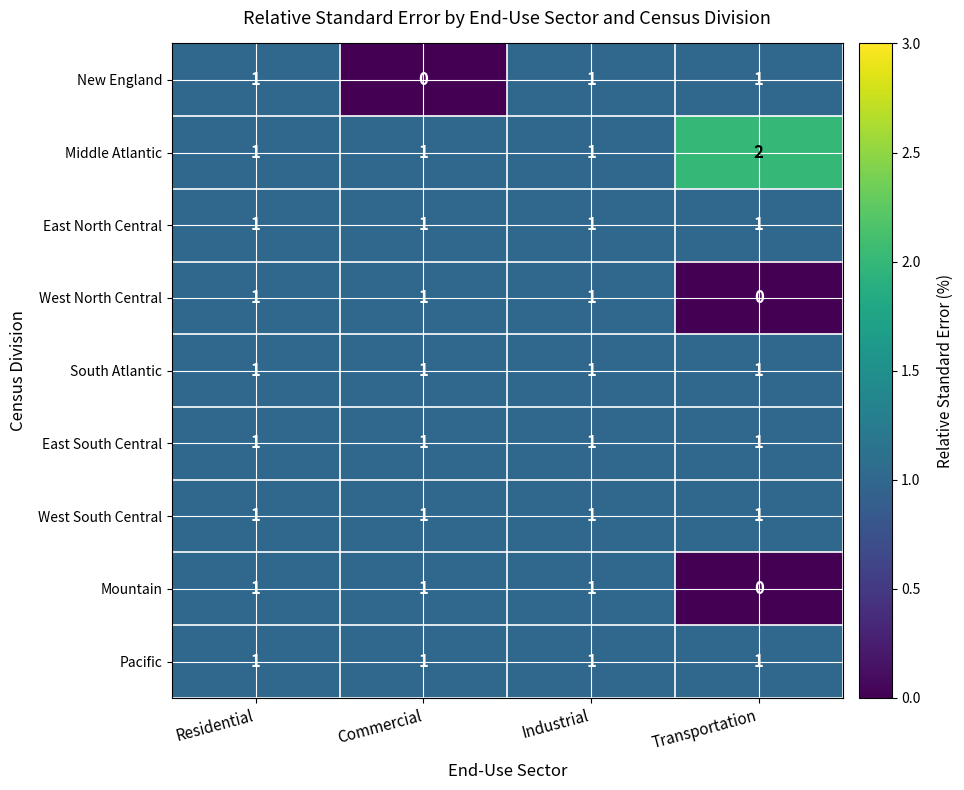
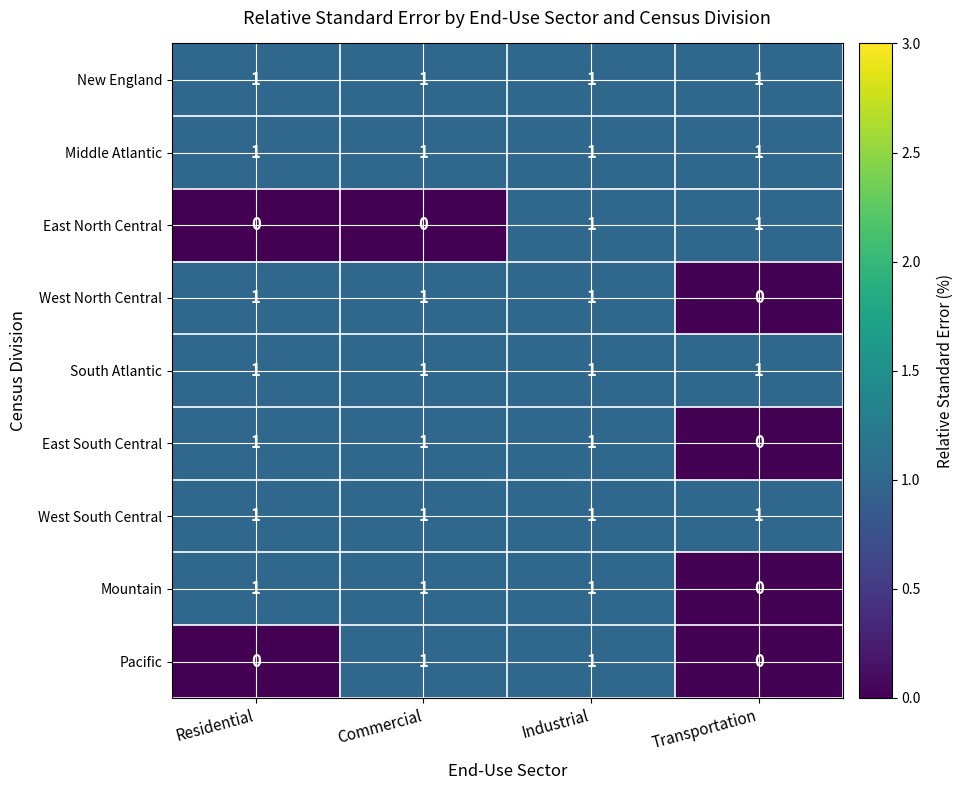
New England, Commercial: 0 -> 1
Middle Atlantic, Transportation: 2 -> 1
East North Central, Residential: 1 -> 0
East North Central, Commercial: 1 -> 0
East South Central, Transportation: 1 -> 0
Pacific, Residential: 1 -> 0
Pacific, Transportation: 1 -> 0
